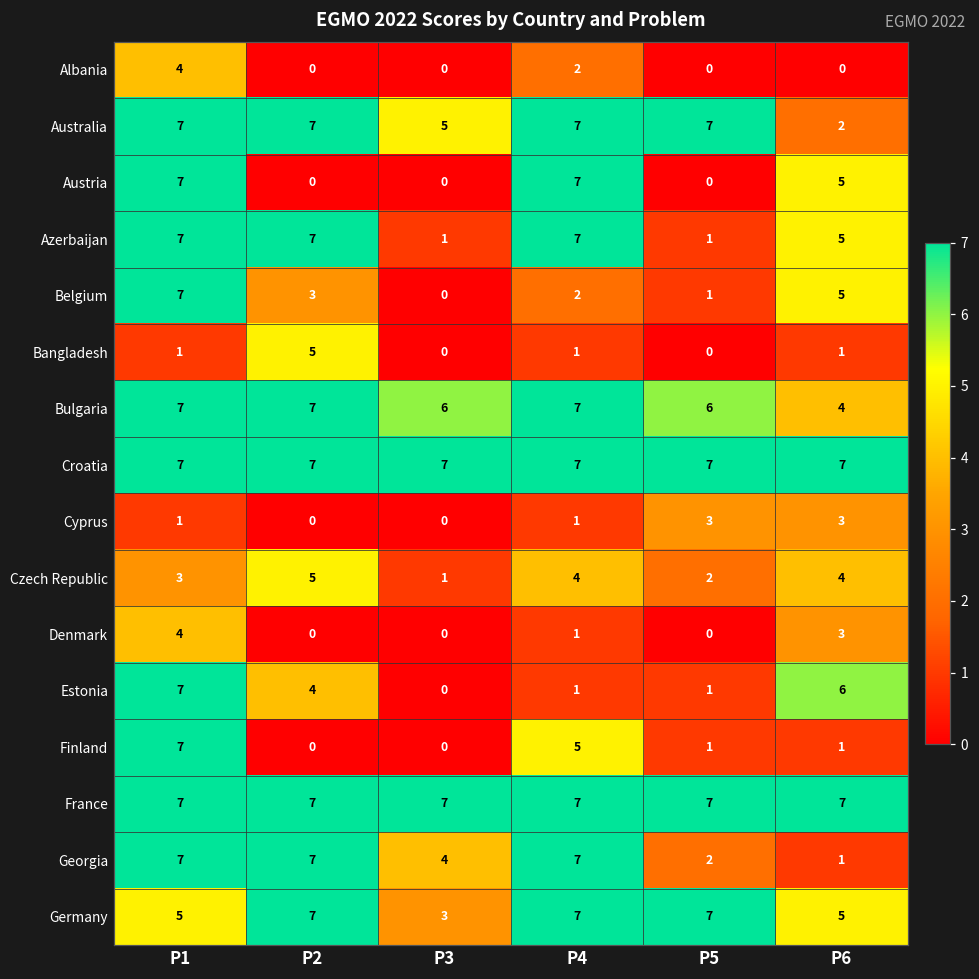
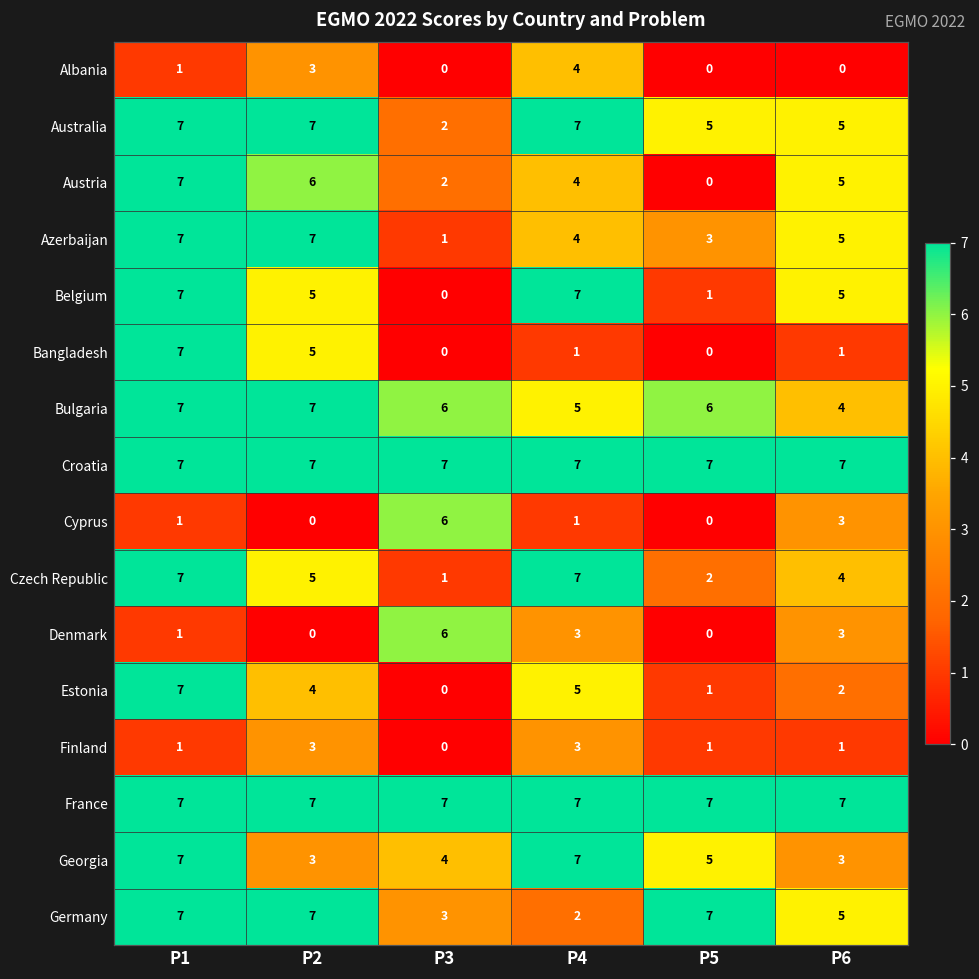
Albania, P1: 4 -> 1
Albania, P2: 0 -> 3
Albania, P4: 2 -> 4
Australia, P3: 5 -> 2
Australia, P5: 7 -> 5
Australia, P6: 2 -> 5
Austria, P2: 0 -> 6
Austria, P3: 0 -> 2
Austria, P4: 7 -> 4
Azerbaijan, P4: 7 -> 4
Azerbaijan, P5: 1 -> 3
Belgium, P2: 3 -> 5
Belgium, P4: 2 -> 7
Bangladesh, P1: 1 -> 7
Bulgaria, P4: 7 -> 5
Cyprus, P3: 0 -> 6
Cyprus, P5: 3 -> 0
Czech Republic, P1: 3 -> 7
Czech Republic, P4: 4 -> 7
Denmark, P1: 4 -> 1
Denmark, P3: 0 -> 6
Denmark, P4: 1 -> 3
Estonia, P4: 1 -> 5
Estonia, P6: 6 -> 2
Finland, P1: 7 -> 1
Finland, P2: 0 -> 3
Finland, P4: 5 -> 3
Georgia, P2: 7 -> 3
Georgia, P5: 2 -> 5
Georgia, P6: 1 -> 3
Germany, P1: 5 -> 7
Germany, P4: 7 -> 2
